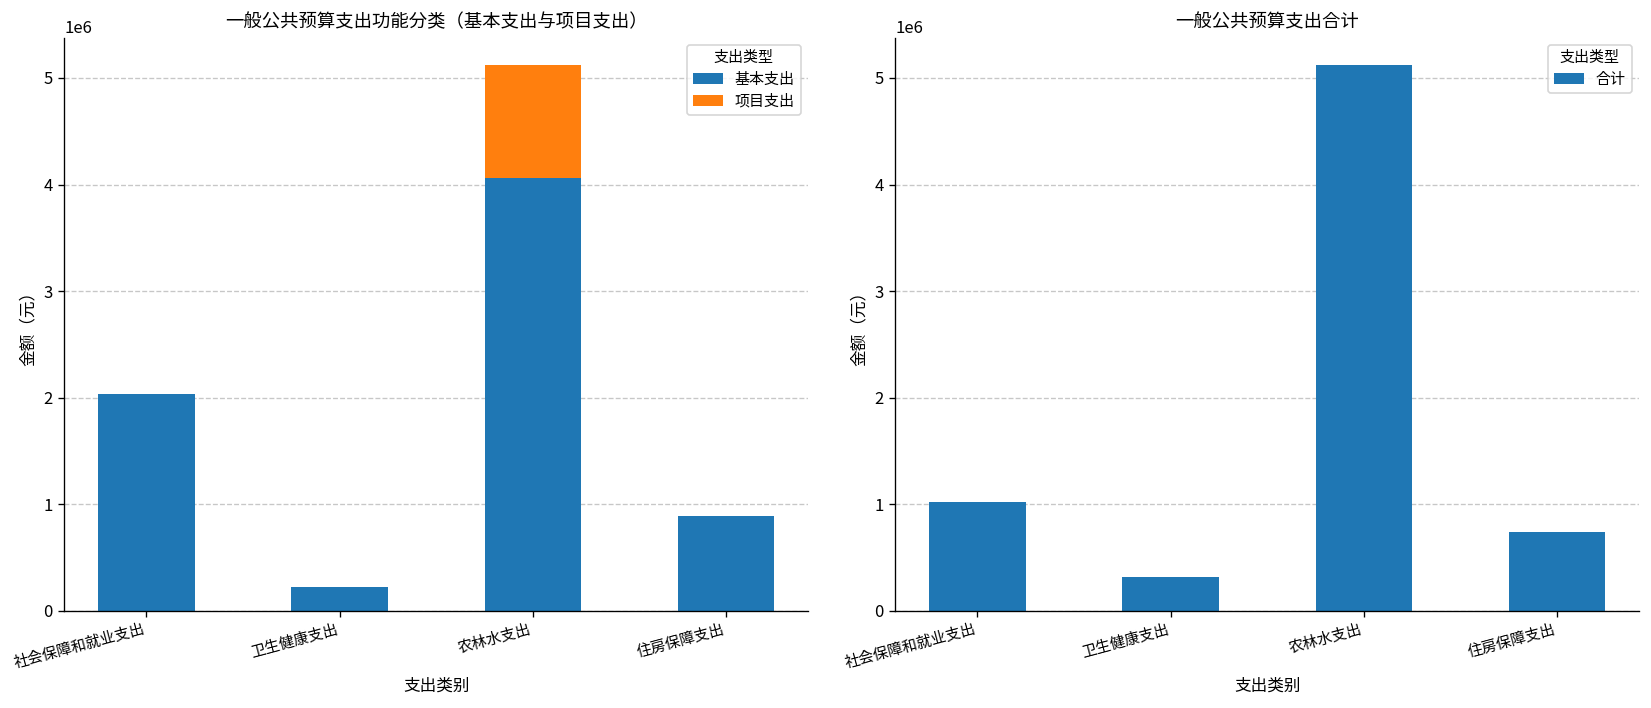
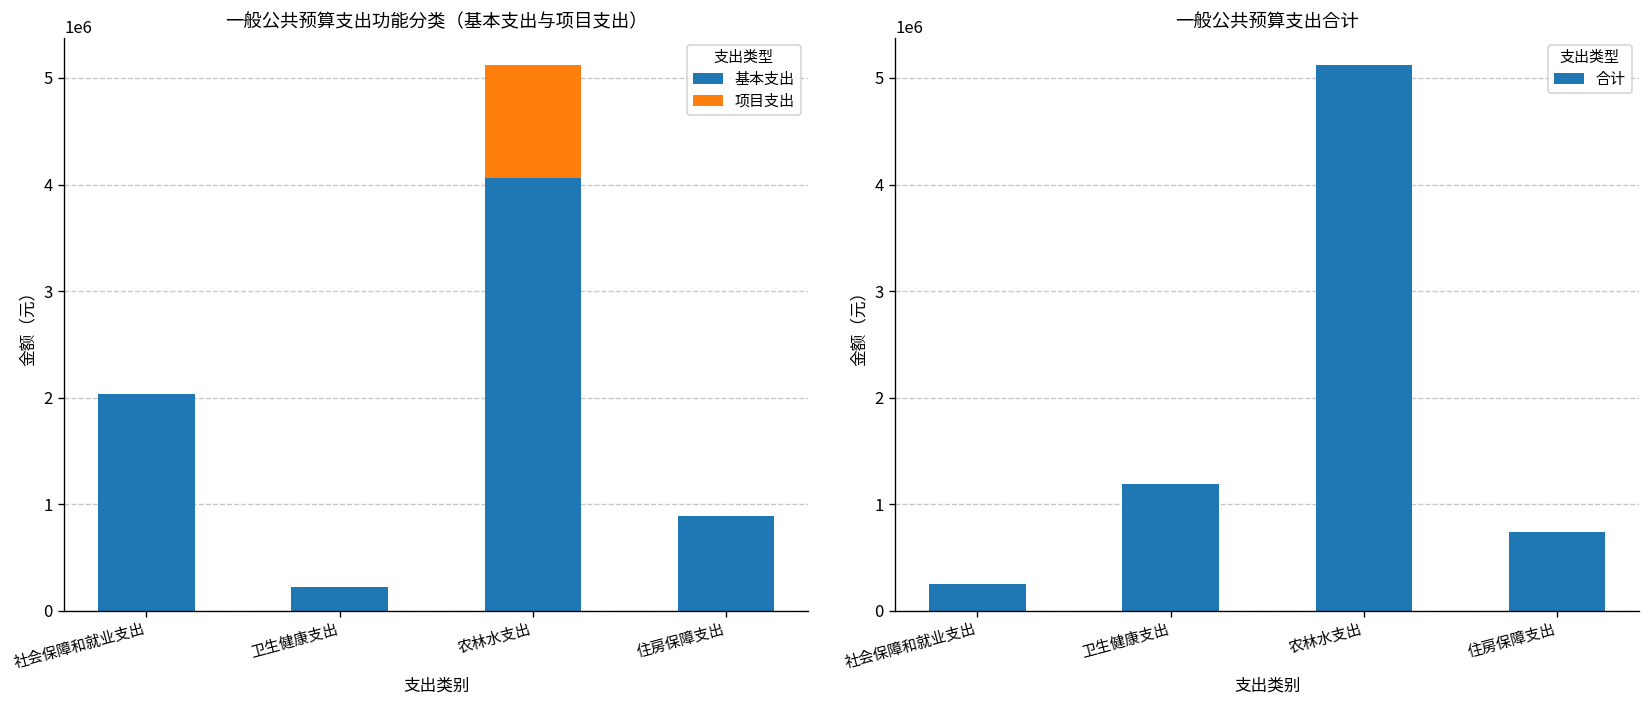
一般公共预算支出合计, 社会保障和就业支出: 1000000 -> 300000
一般公共预算支出合计, 卫生健康支出: 300000 -> 1200000
